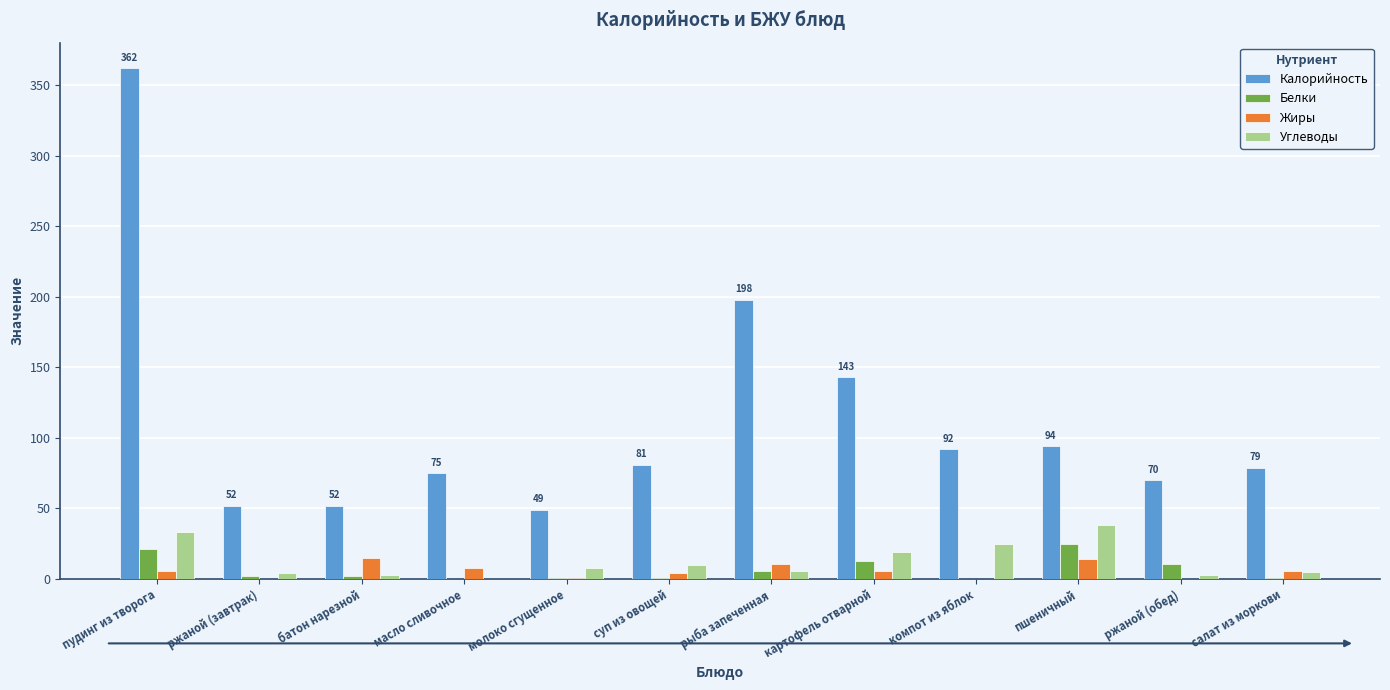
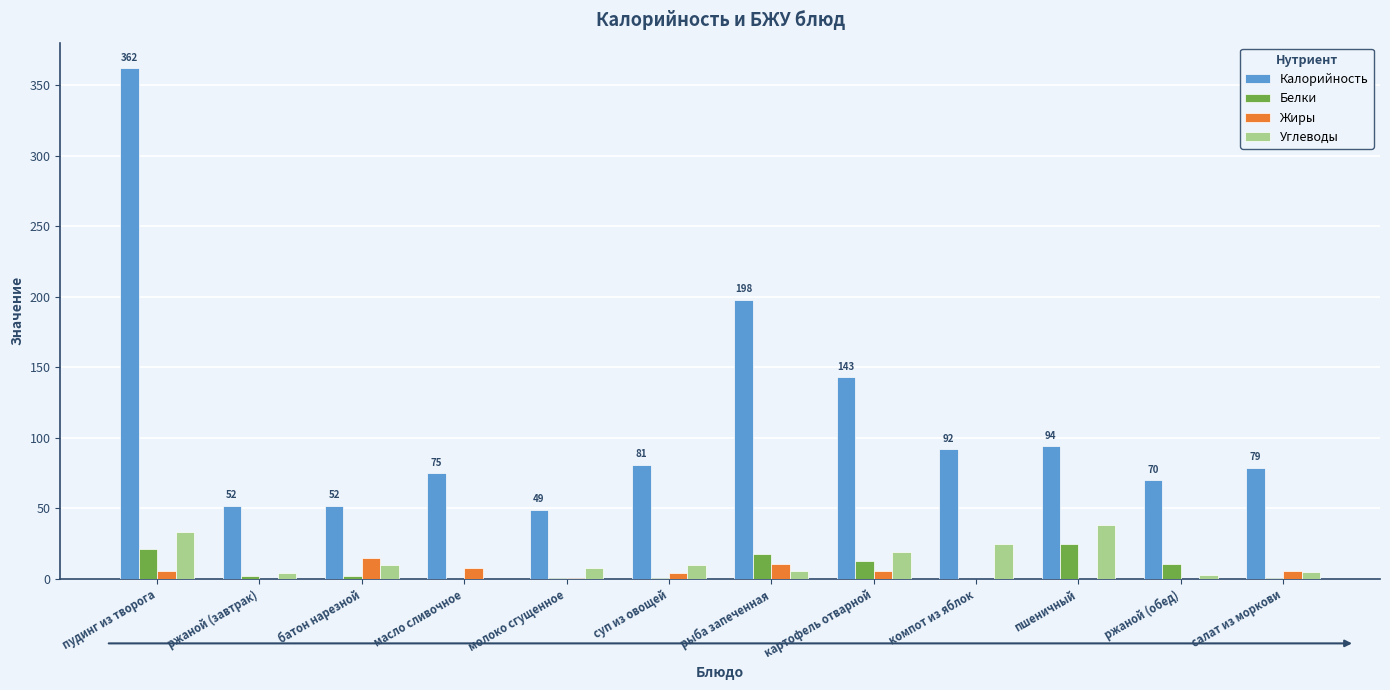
Углеводы, батон нарезной: 3 -> 10
Белки, рыба запеченная: 6 -> 18
Жиры, пшеничный: 14 -> 0
